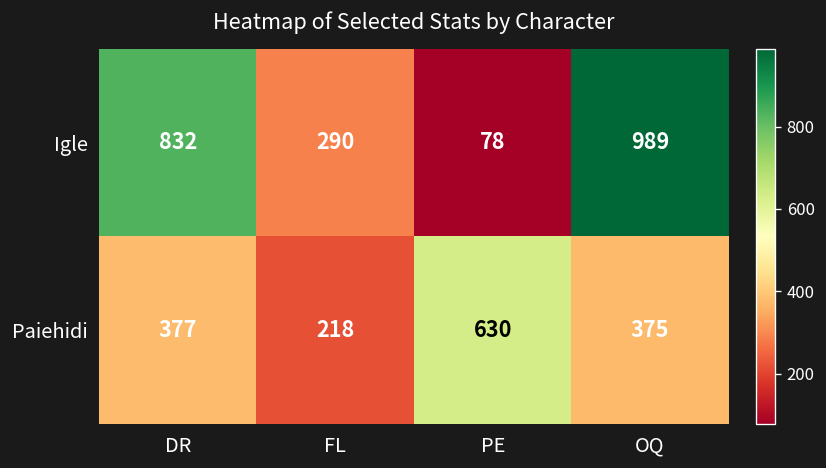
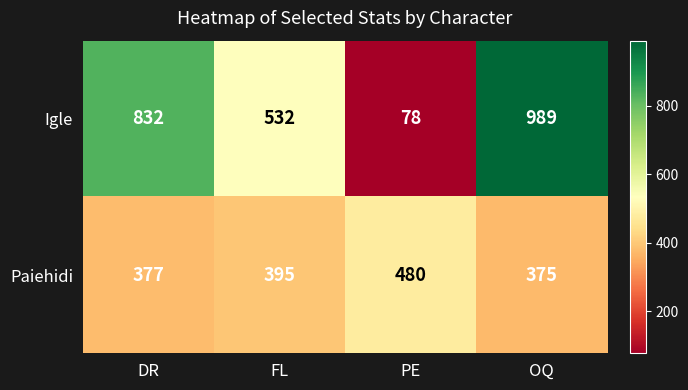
Igle, FL: 290 -> 532
Paiehidi, FL: 218 -> 395
Paiehidi, PE: 630 -> 480
